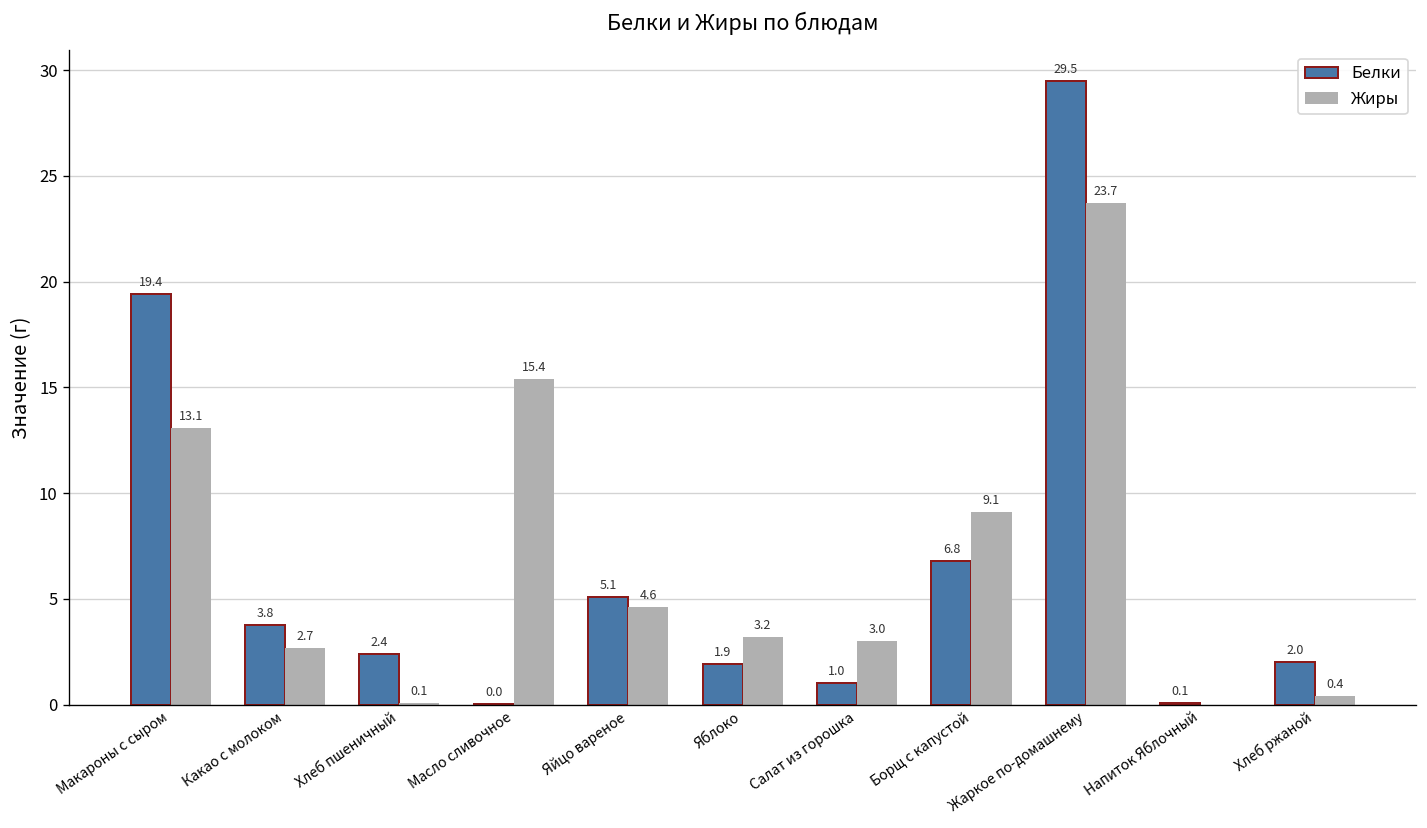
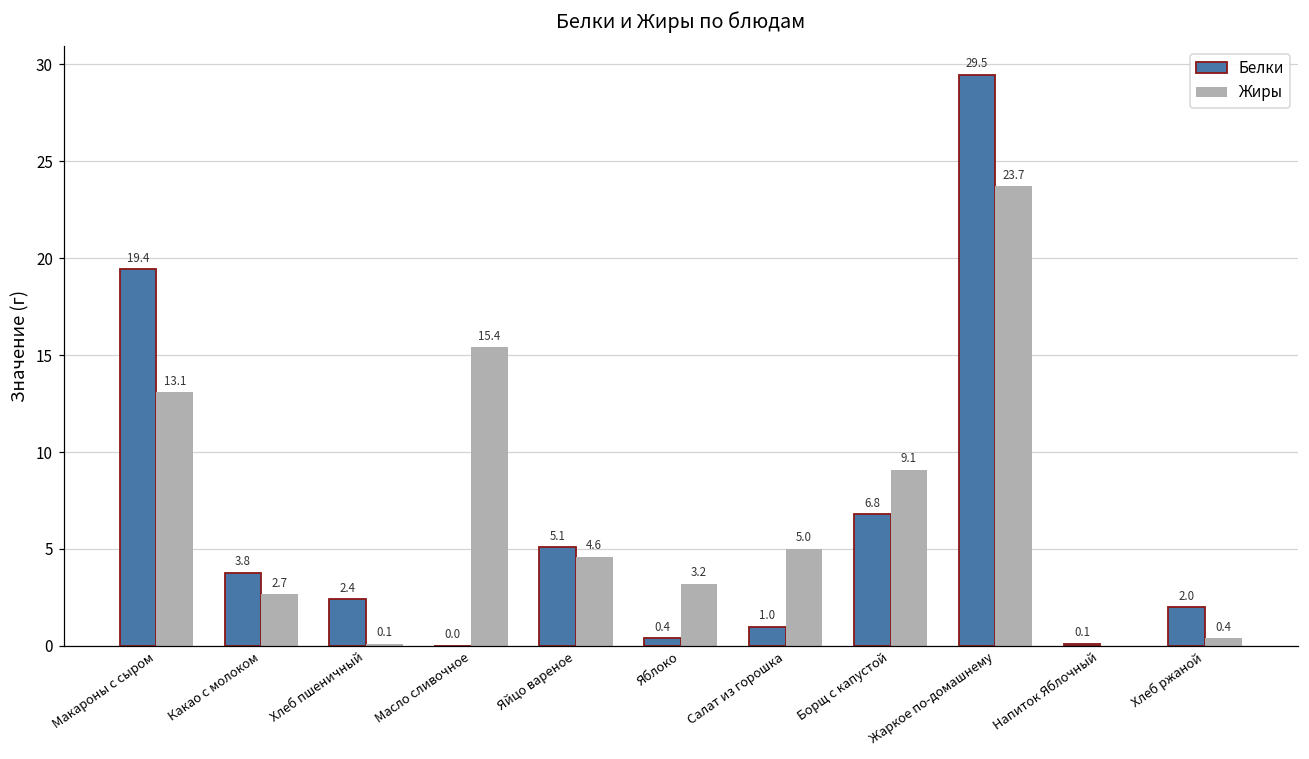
Белки, Яблоко: 1.9 -> 0.4
Жиры, Салат из горошка: 3.0 -> 5.0
